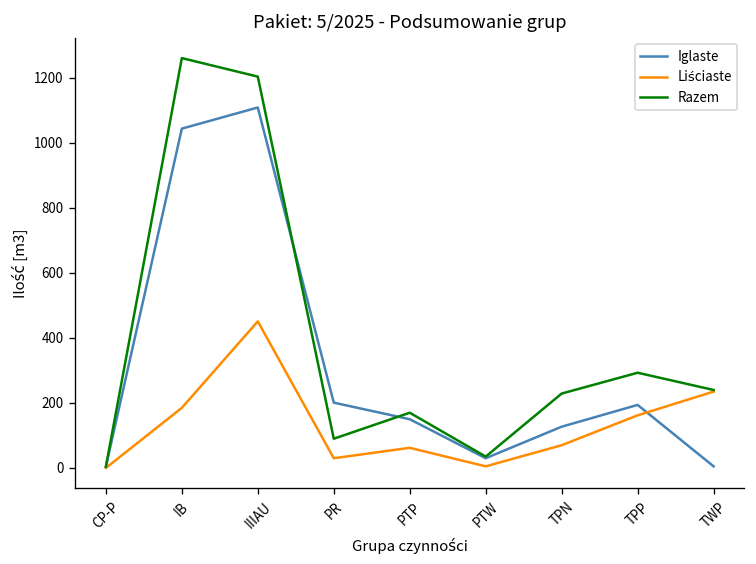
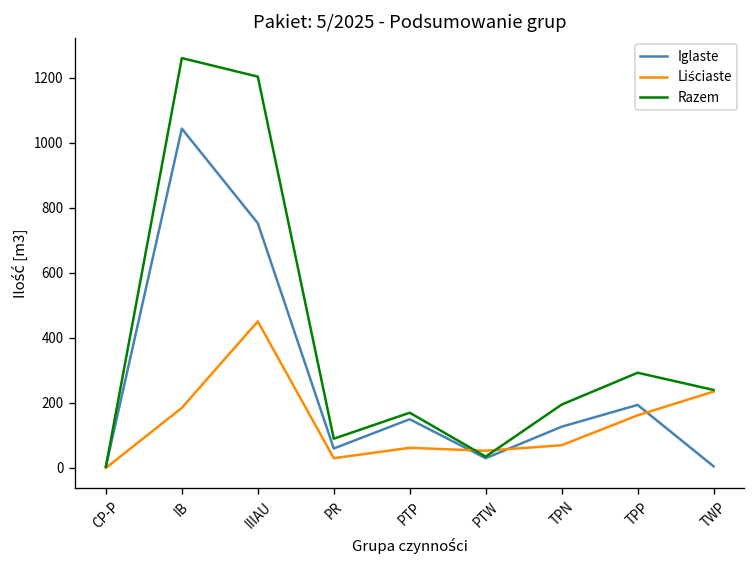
Iglaste, IIIAU: 1110 -> 750
Iglaste, PR: 200 -> 60
Liściaste, PTW: 10 -> 50
Razem, TPN: 230 -> 200
